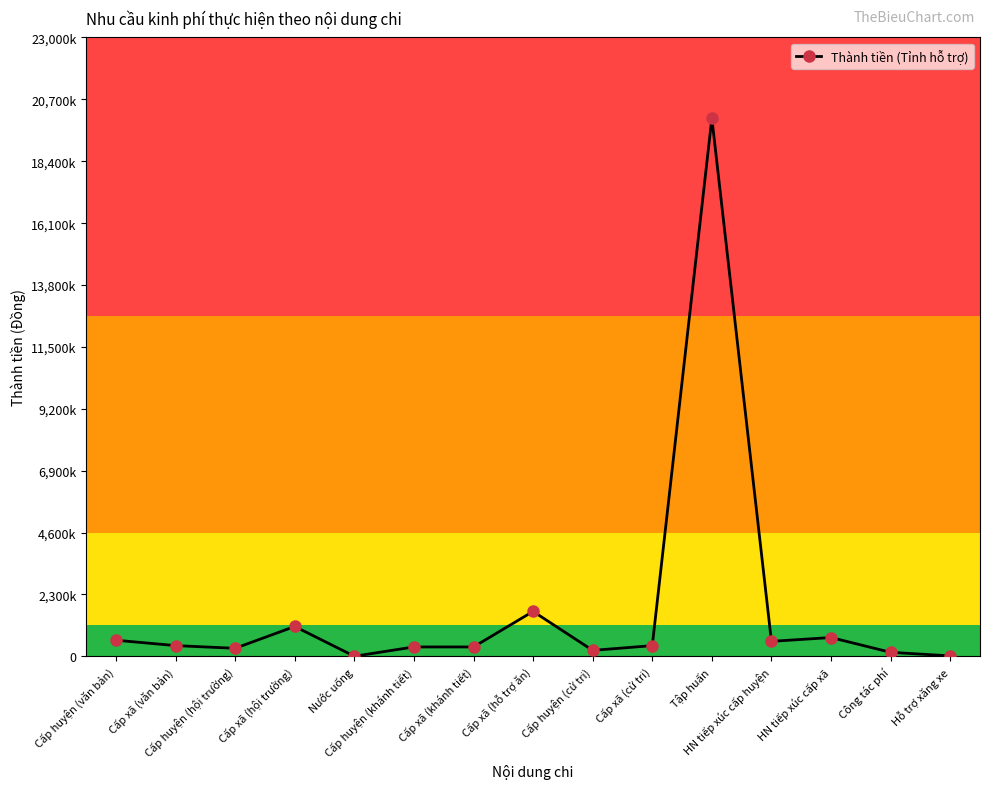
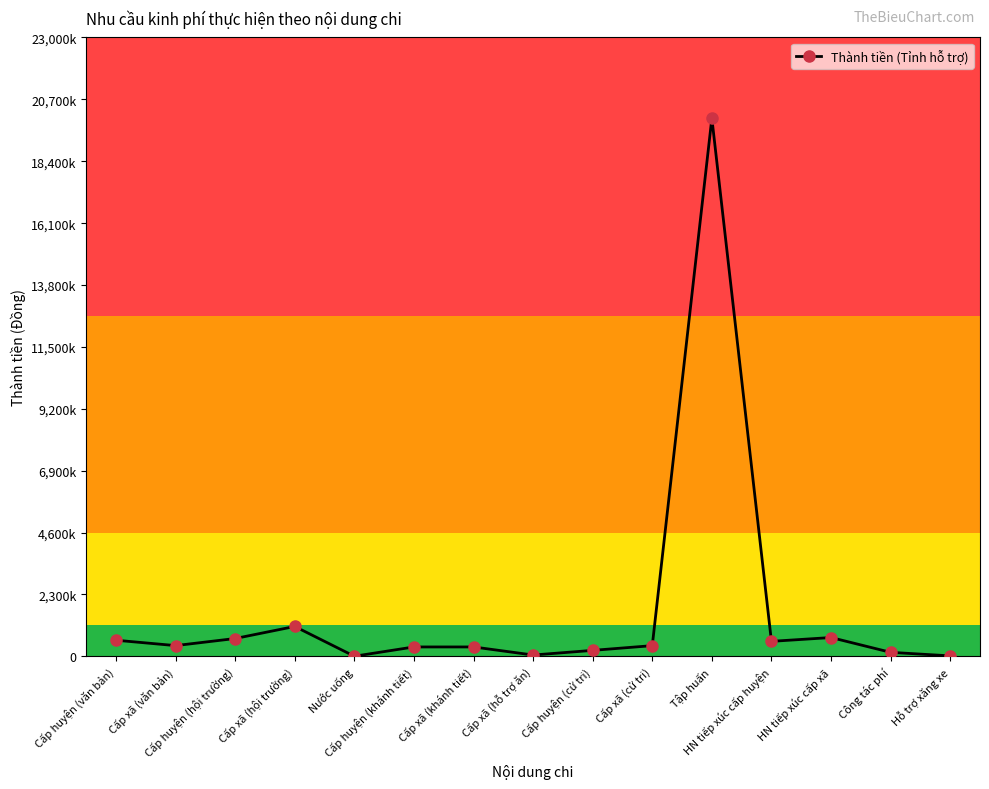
Cấp huyện (hội trường): 300,000 -> 700,000
Cấp xã (hỗ trợ ăn): 1,700,000 -> 100,000
